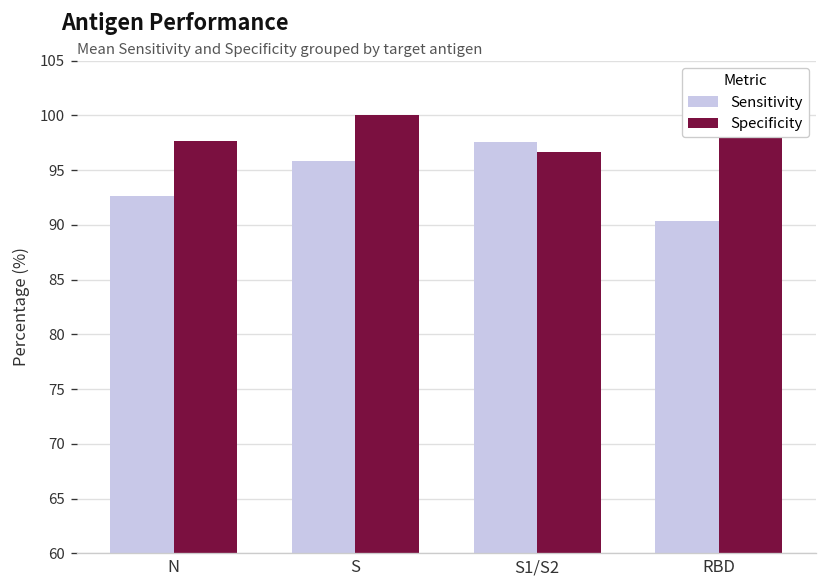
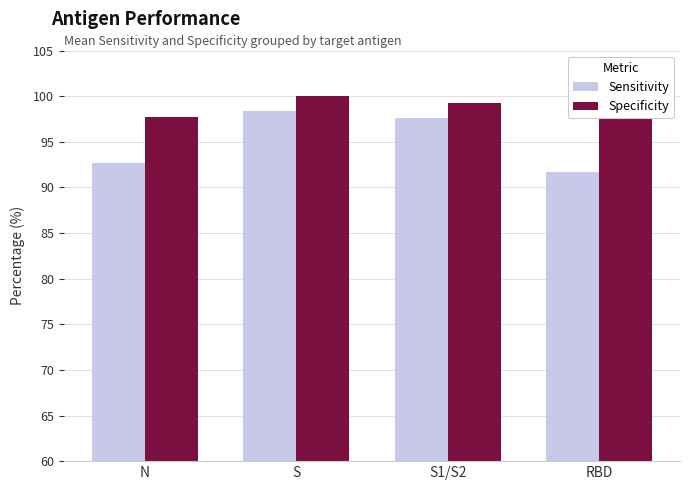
Sensitivity, S: 96 -> 98
Specificity, S1/S2: 97 -> 99
Sensitivity, RBD: 90 -> 92
